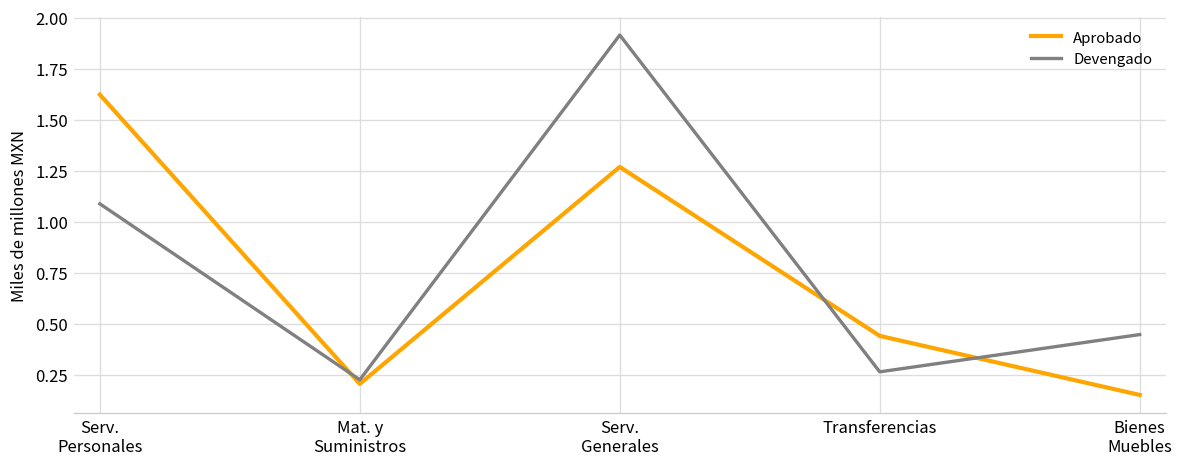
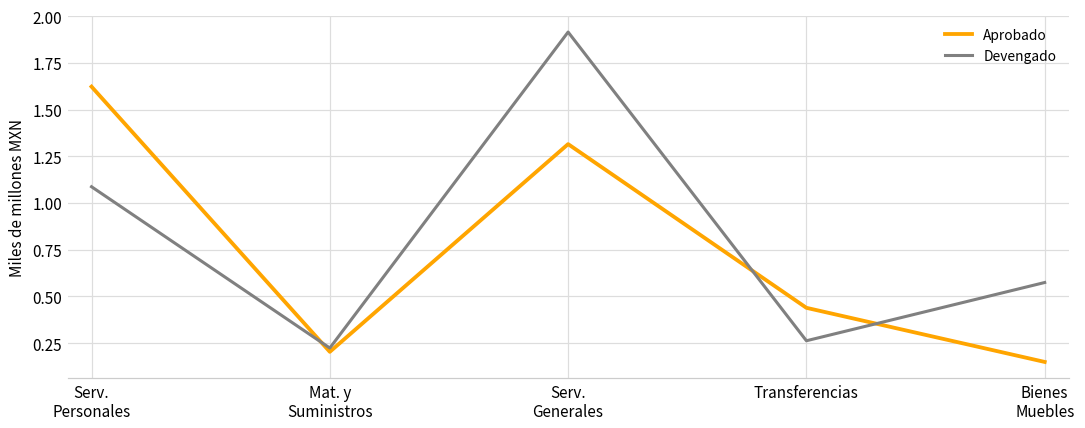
Aprobado, Serv. Generales: 1.27 -> 1.32
Devengado, Bienes Muebles: 0.45 -> 0.57
